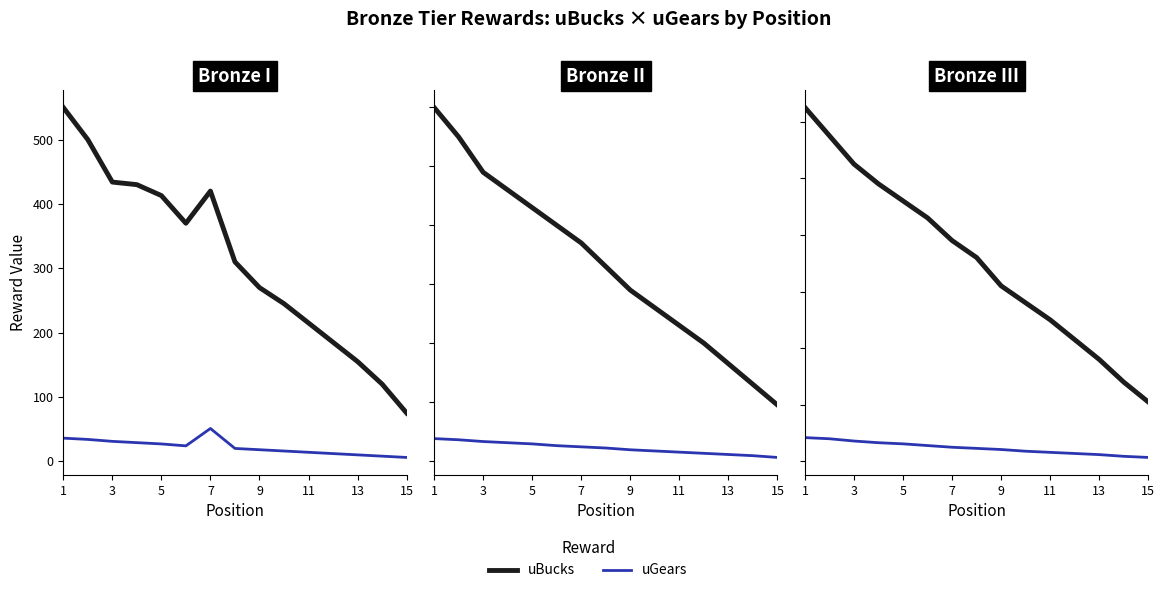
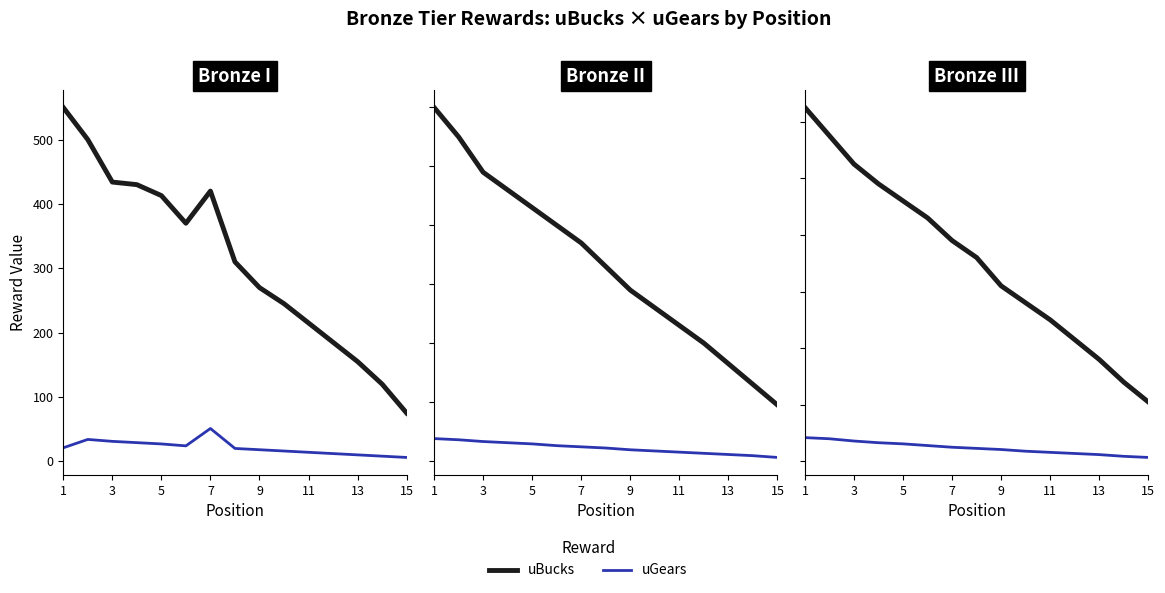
Bronze I, uGears, 1: 40 -> 20
